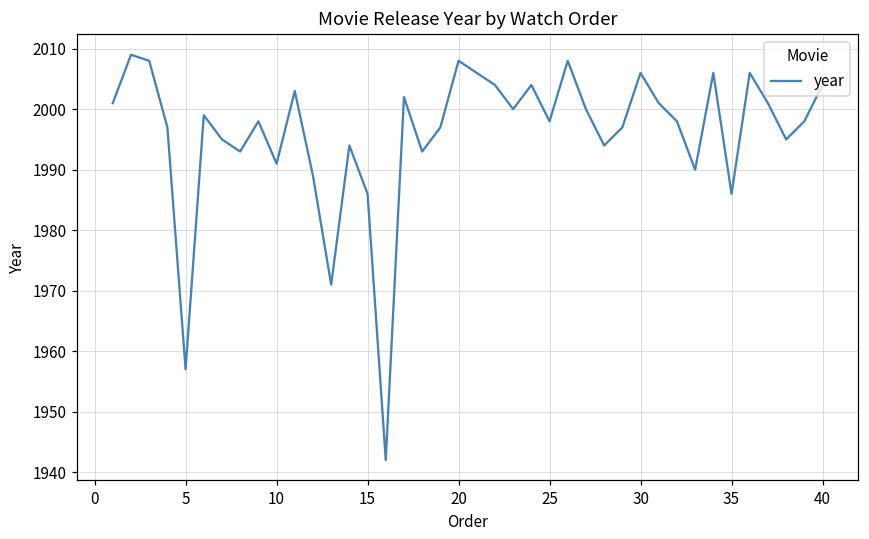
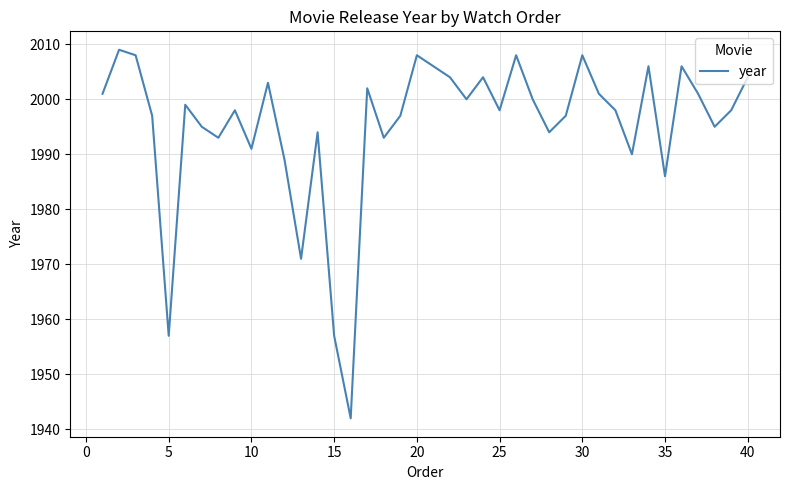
15: 1986 -> 1957
30: 2006 -> 2008
